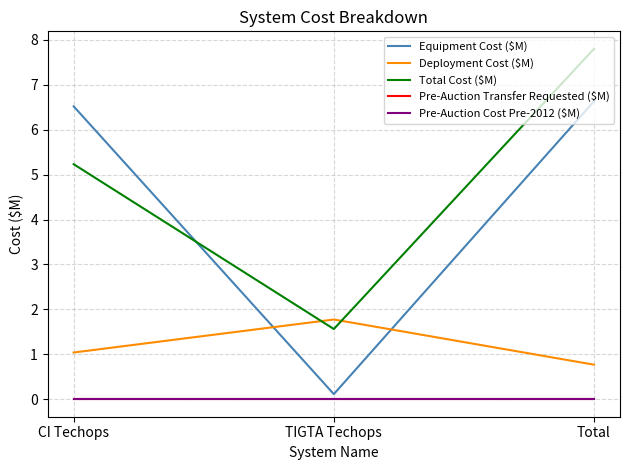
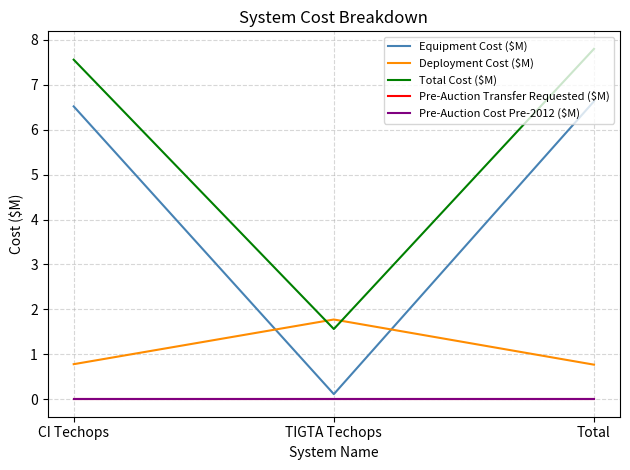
Deployment Cost ($M), CI Techops: 1.0 -> 0.8
Total Cost ($M), CI Techops: 5.2 -> 7.6
